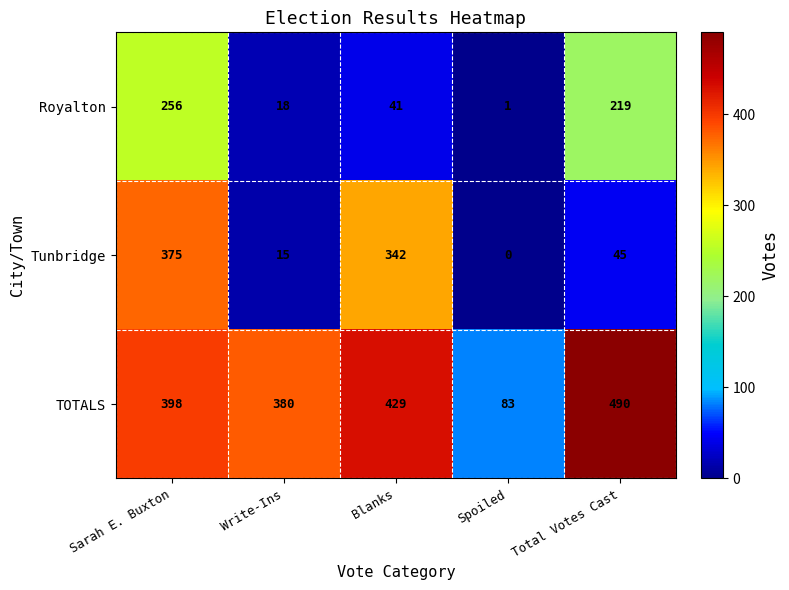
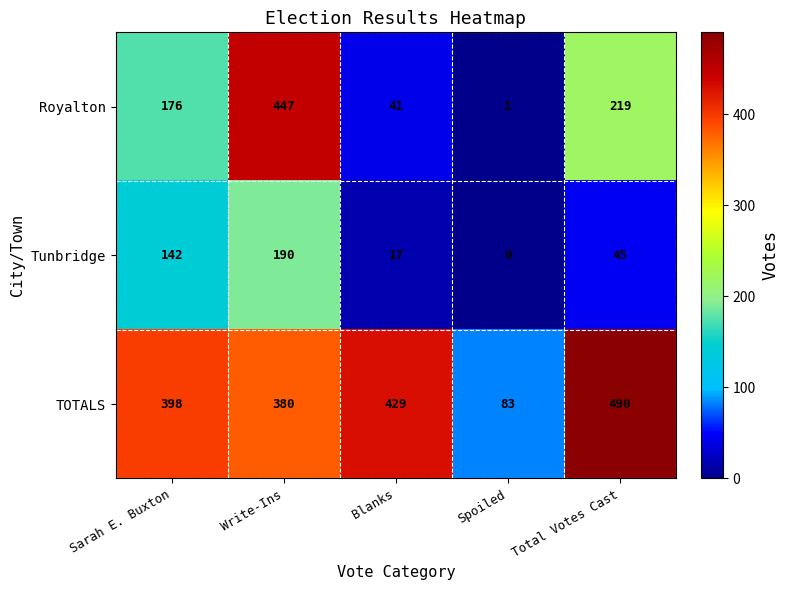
Royalton, Sarah E. Buxton: 256 -> 176
Royalton, Write-Ins: 18 -> 447
Tunbridge, Sarah E. Buxton: 375 -> 142
Tunbridge, Write-Ins: 15 -> 190
Tunbridge, Blanks: 342 -> 17
